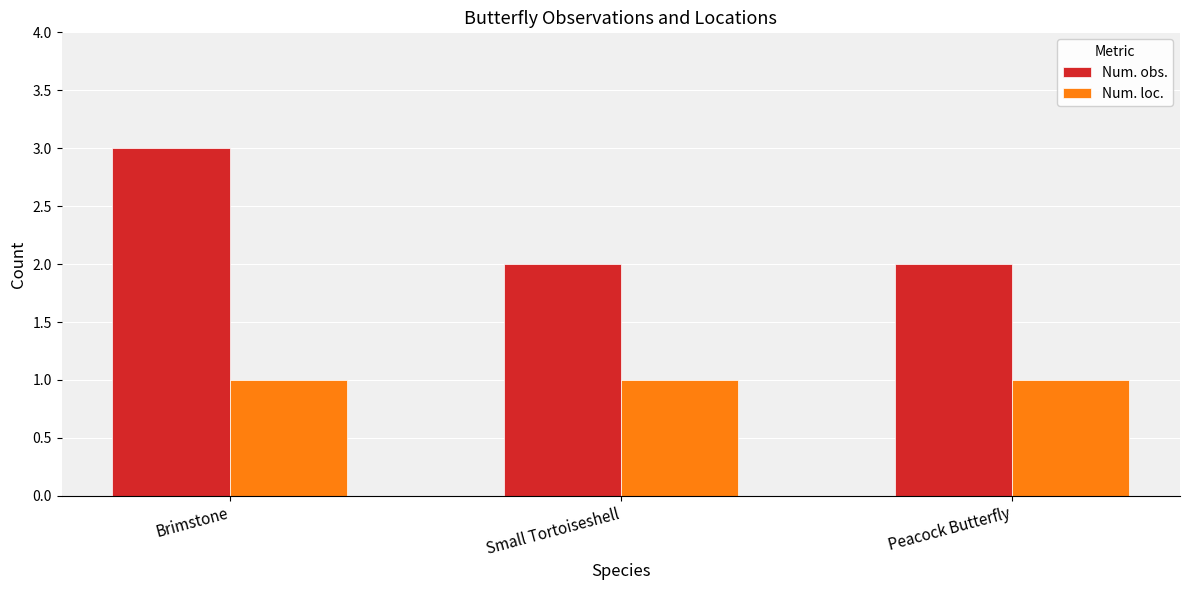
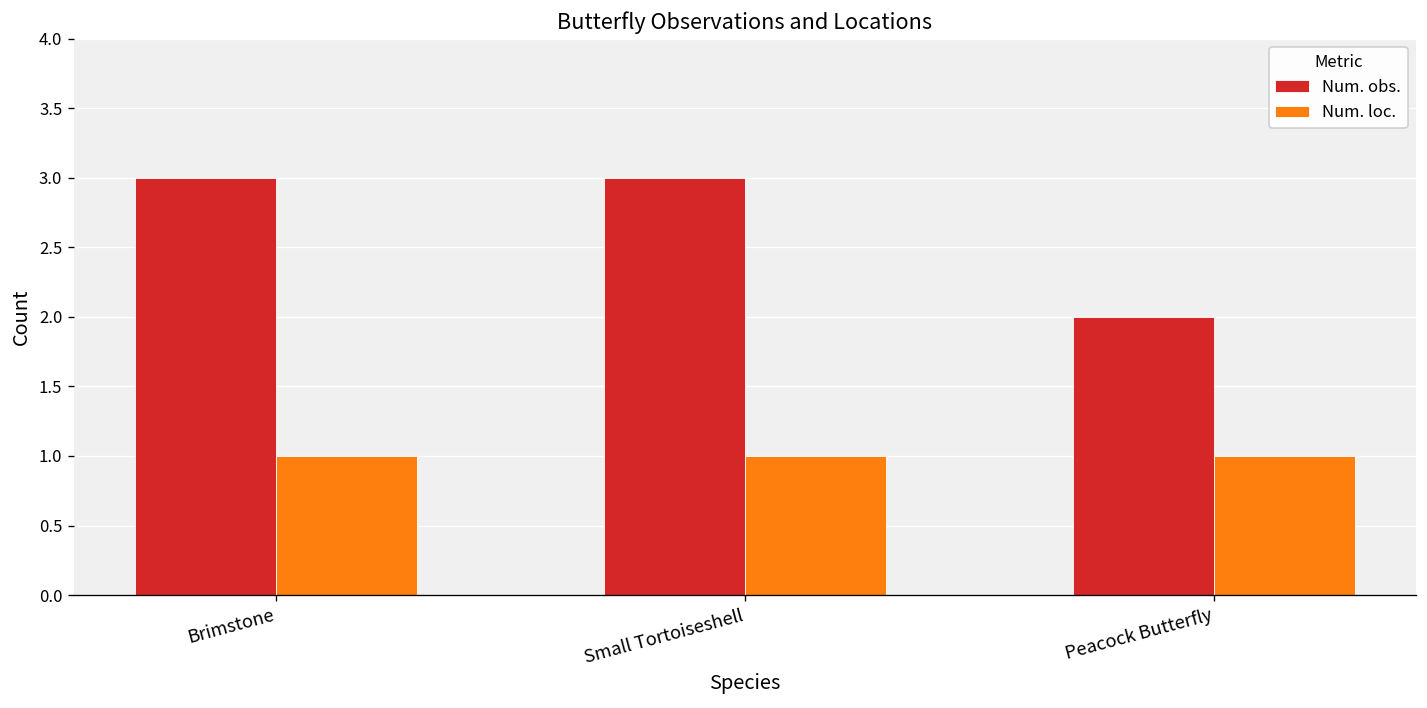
Num. obs., Small Tortoiseshell: 2 -> 3
